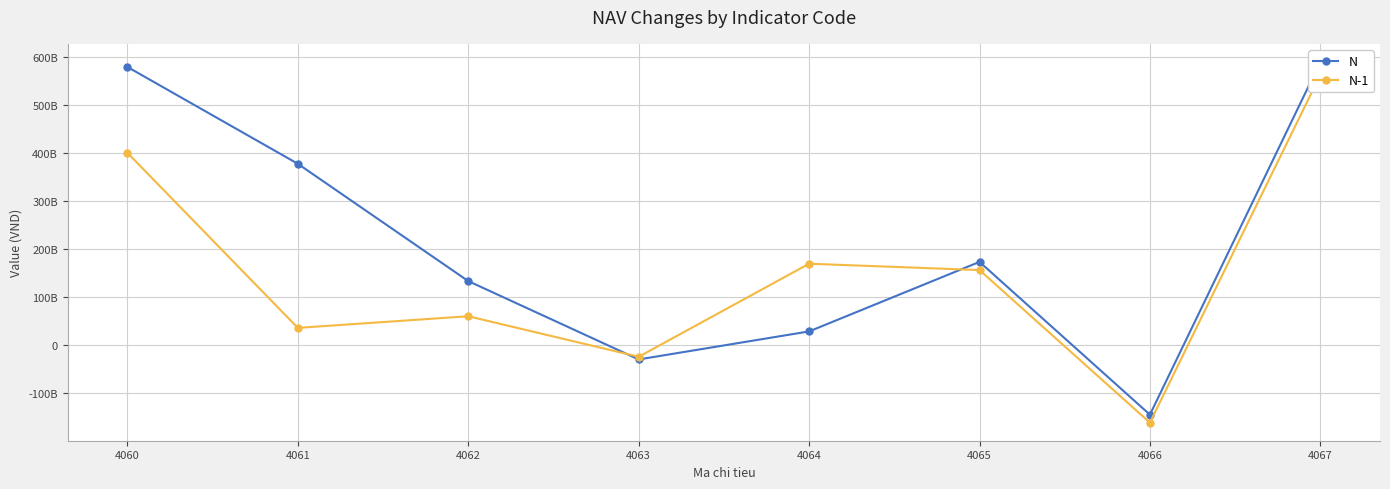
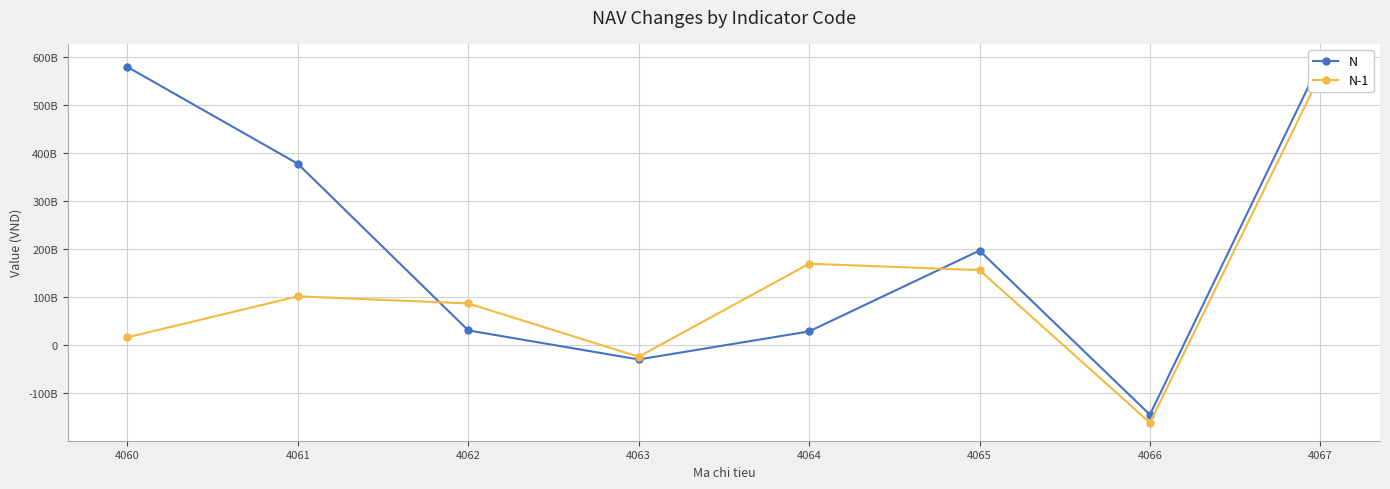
N-1, 4060: 400000000000 -> 20000000000
N-1, 4061: 40000000000 -> 100000000000
N, 4062: 130000000000 -> 30000000000
N-1, 4062: 60000000000 -> 90000000000
N, 4065: 170000000000 -> 200000000000
